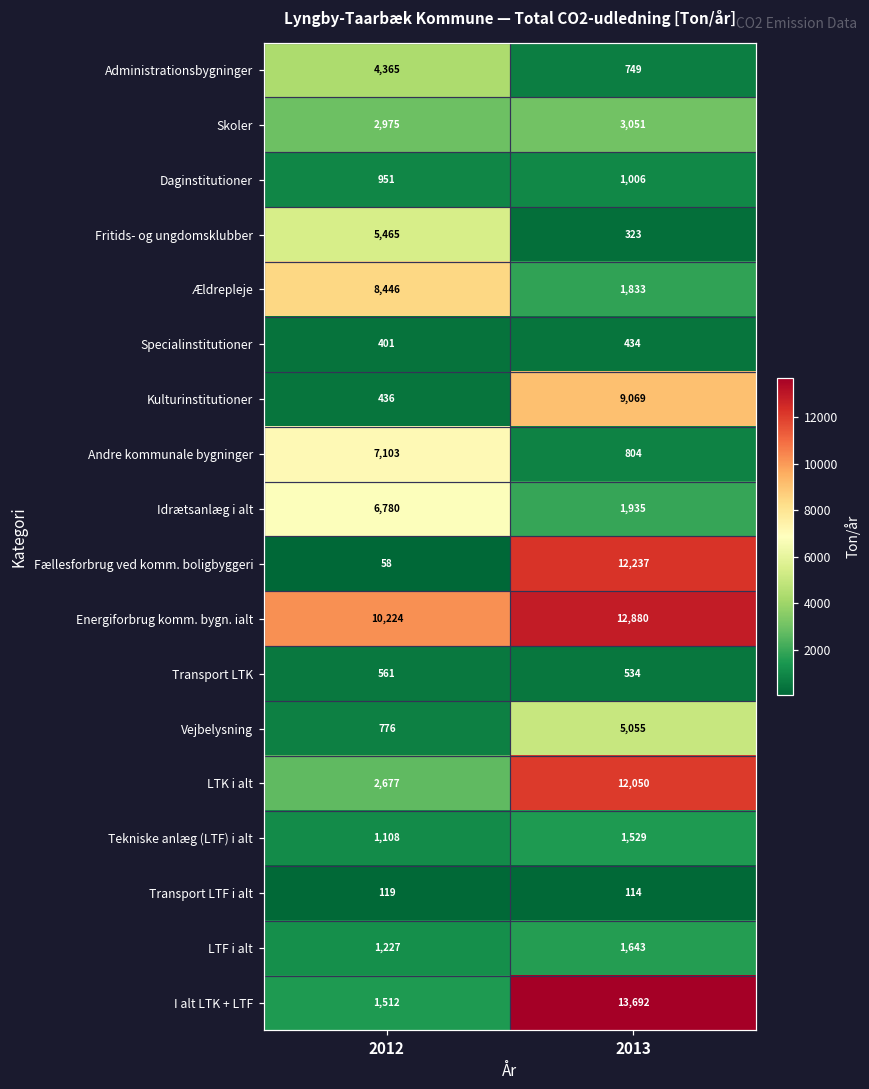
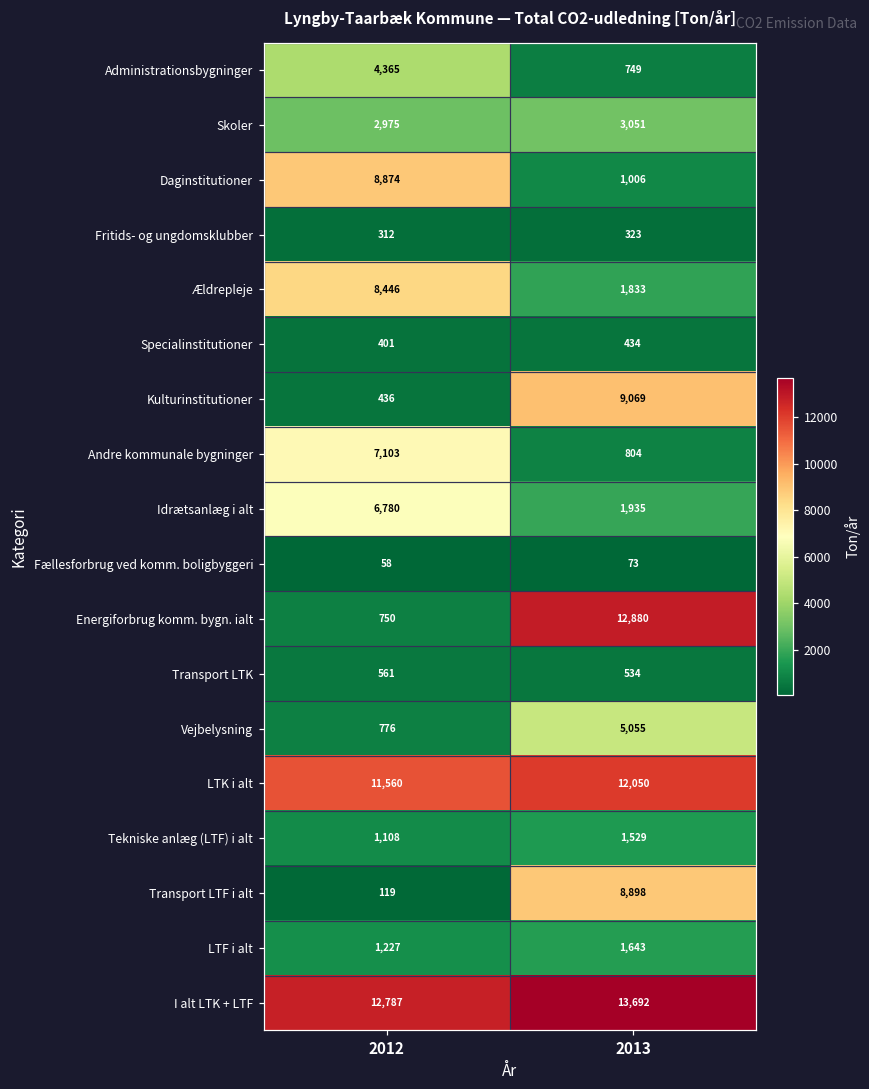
Daginstitutioner, 2012: 951 -> 8,874
Fritids- og ungdomsklubber, 2012: 5,465 -> 312
Fællesforbrug ved komm. boligbyggeri, 2013: 12,237 -> 73
Energiforbrug komm. bygn. ialt, 2012: 10,224 -> 750
LTK i alt, 2012: 2,677 -> 11,560
Transport LTF i alt, 2013: 114 -> 8,898
I alt LTK + LTF, 2012: 1,512 -> 12,787
